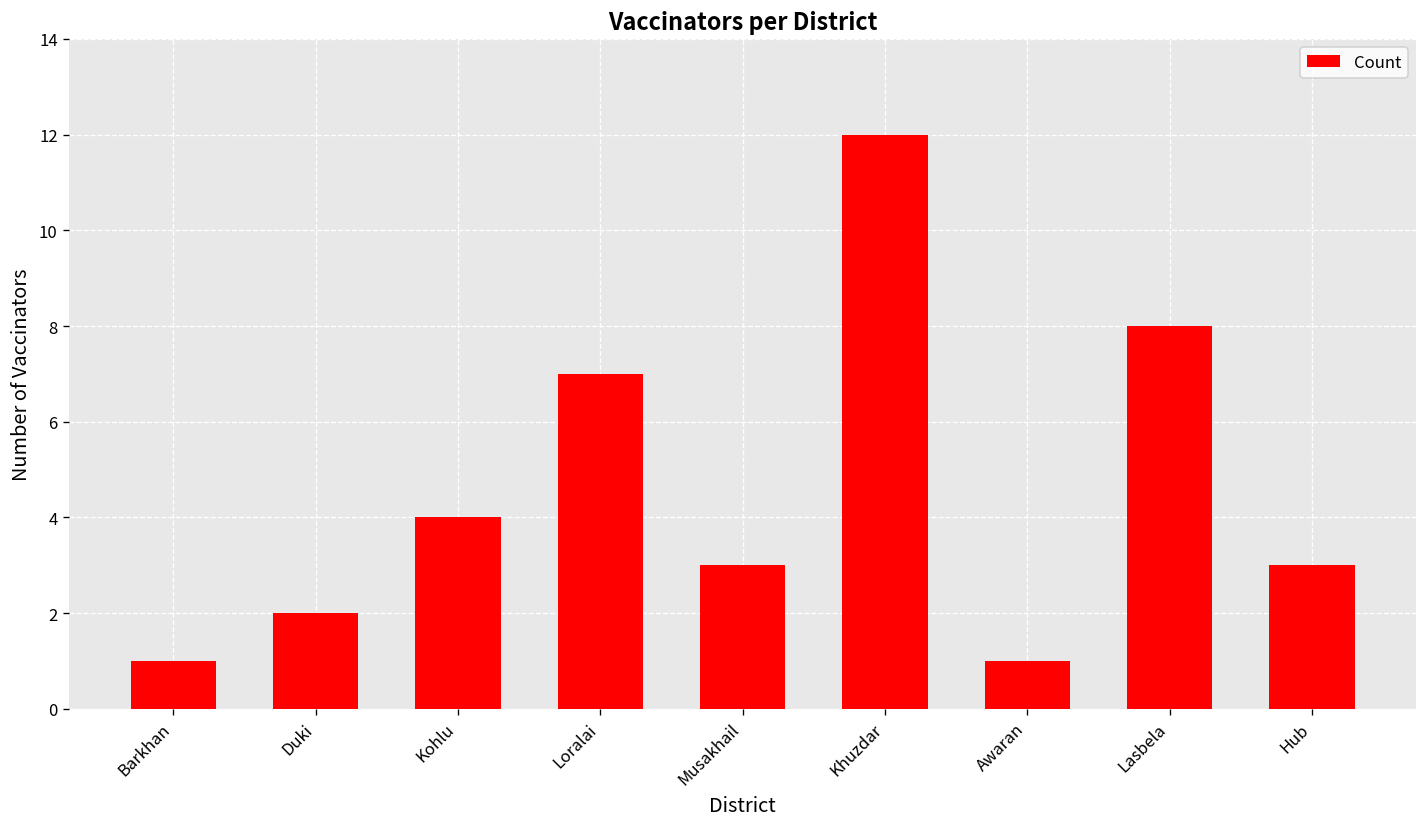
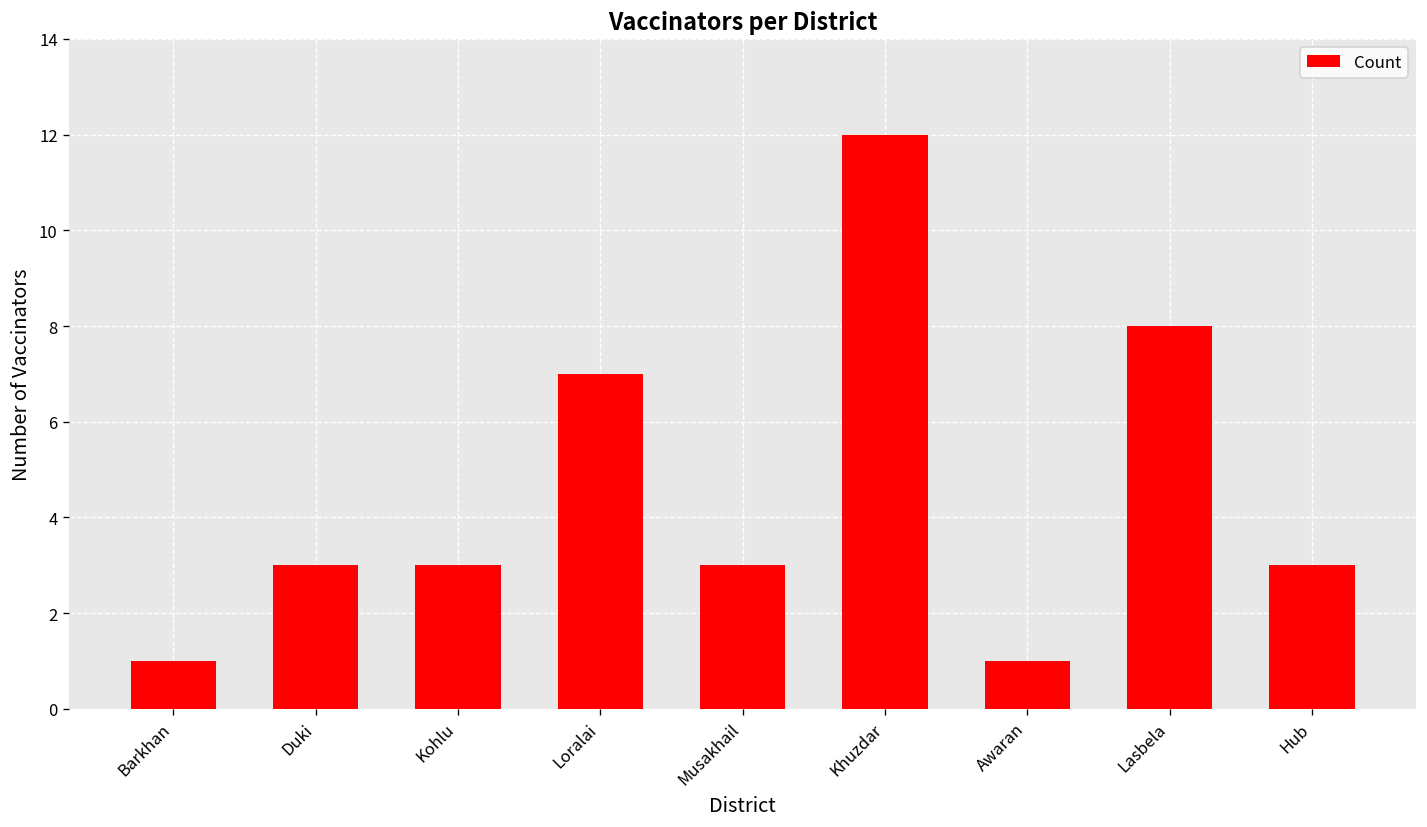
Duki: 2 -> 3
Kohlu: 4 -> 3
